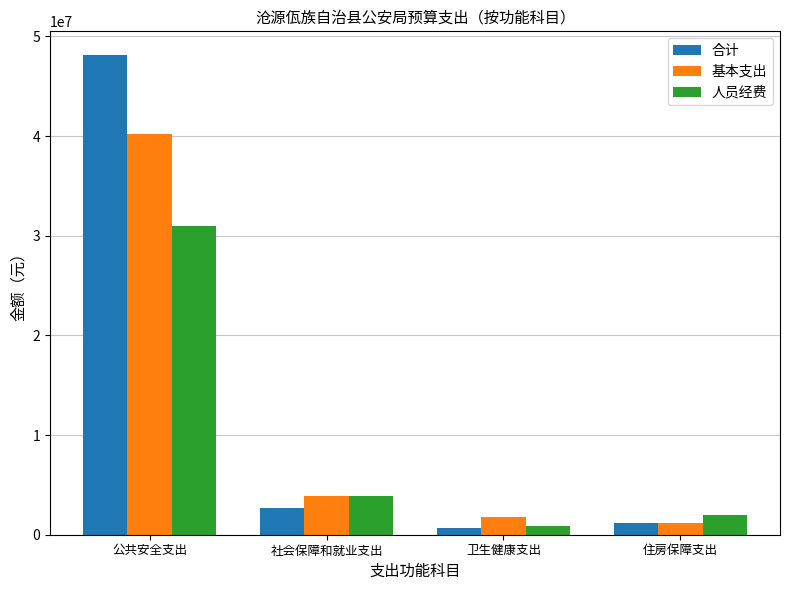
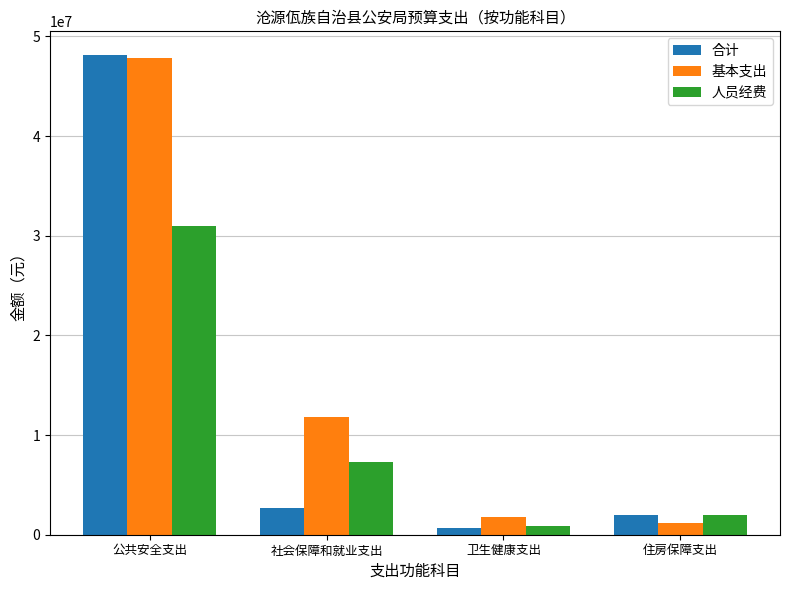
基本支出, 公共安全支出: 40000000 -> 48000000
基本支出, 社会保障和就业支出: 4000000 -> 12000000
人员经费, 社会保障和就业支出: 4000000 -> 7000000
合计, 住房保障支出: 1000000 -> 2000000
